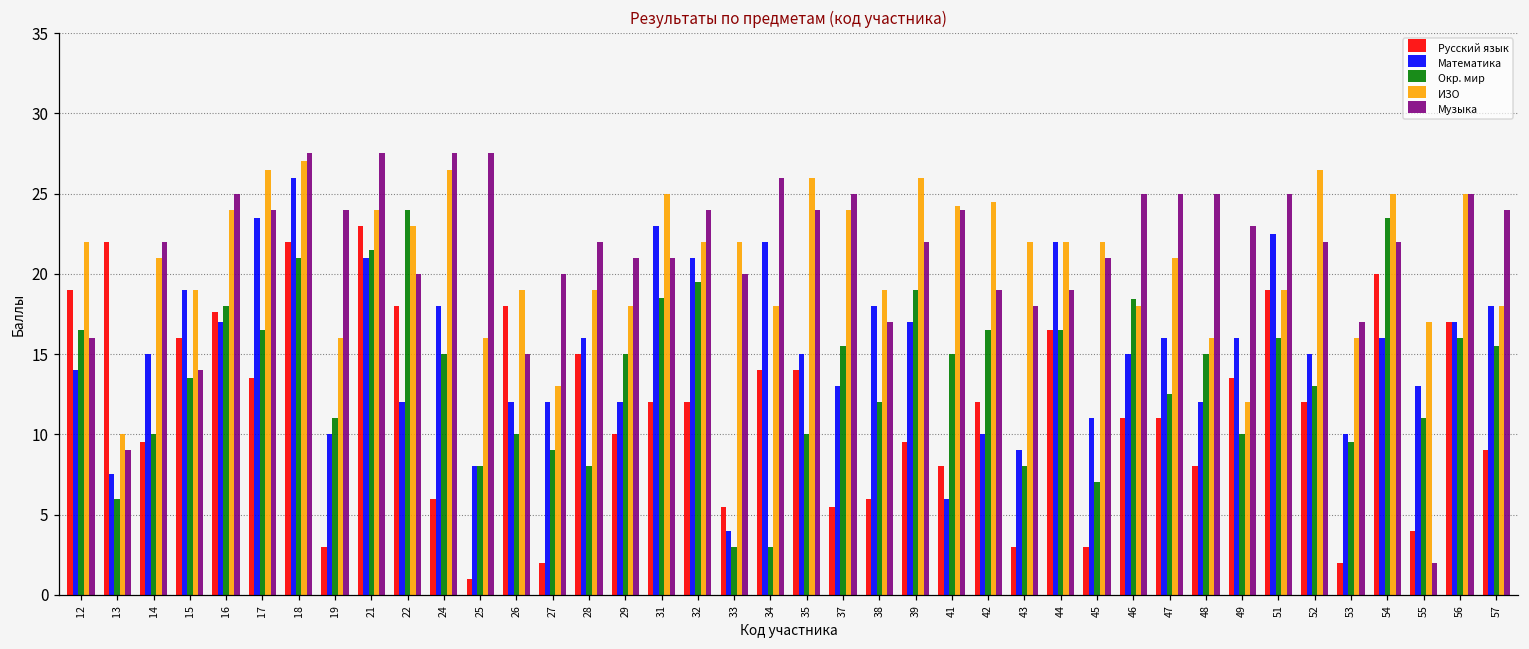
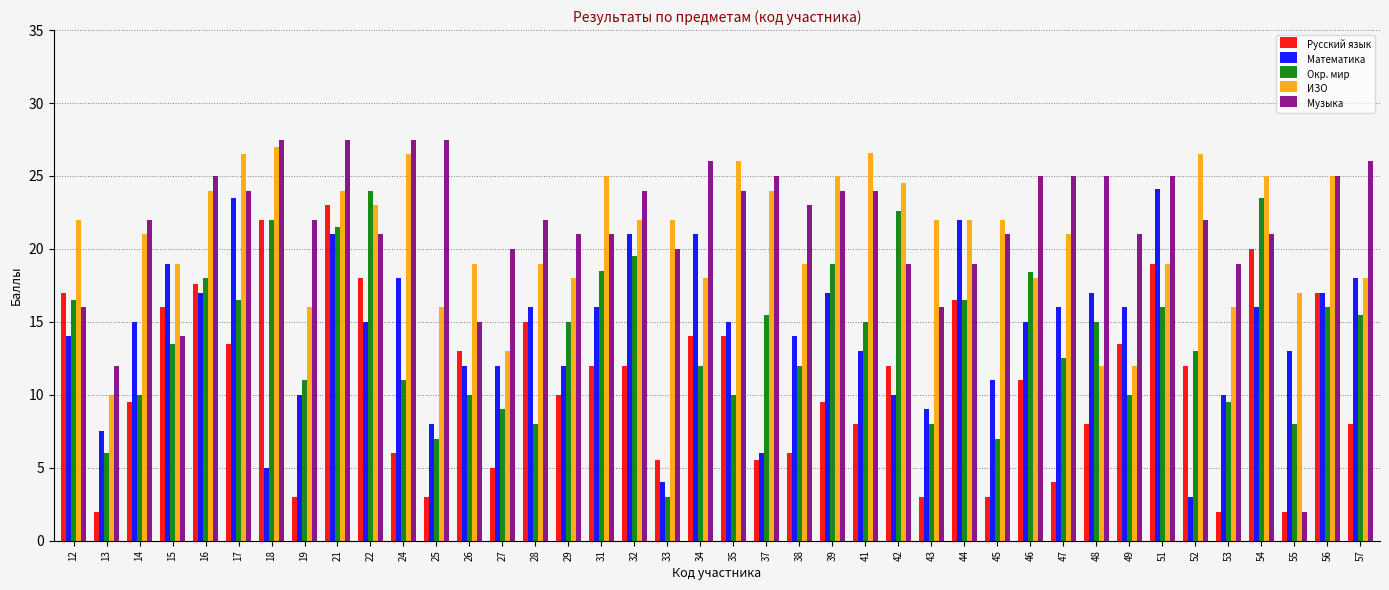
Русский язык, 12: 19 -> 17
Русский язык, 13: 22 -> 2
Музыка, 13: 9 -> 12
Математика, 18: 26 -> 5
Окр. мир, 18: 21 -> 22
Музыка, 19: 24 -> 22
Математика, 22: 12 -> 15
Музыка, 22: 20 -> 21
Окр. мир, 24: 15 -> 11
Русский язык, 25: 1 -> 3
Окр. мир, 25: 8 -> 7
Русский язык, 26: 18 -> 13
Русский язык, 27: 2 -> 5
Математика, 31: 23 -> 16
Математика, 34: 22 -> 21
Окр. мир, 34: 3 -> 12
Математика, 37: 13 -> 6
Математика, 38: 18 -> 14
Музыка, 38: 17 -> 23
ИЗО, 39: 26 -> 25
Музыка, 39: 22 -> 24
Математика, 41: 6 -> 13
ИЗО, 41: 24.2 -> 26.6
Окр. мир, 42: 16.5 -> 22.6
Музыка, 43: 18 -> 16
Русский язык, 47: 11 -> 4
Математика, 48: 12 -> 17
ИЗО, 48: 16 -> 12
Музыка, 49: 23 -> 21
Математика, 51: 22.5 -> 24.1
Математика, 52: 15 -> 3
Музыка, 53: 17 -> 19
Музыка, 54: 22 -> 21
Русский язык, 55: 4 -> 2
Окр. мир, 55: 11 -> 8
Русский язык, 57: 9 -> 8
Музыка, 57: 24 -> 26
